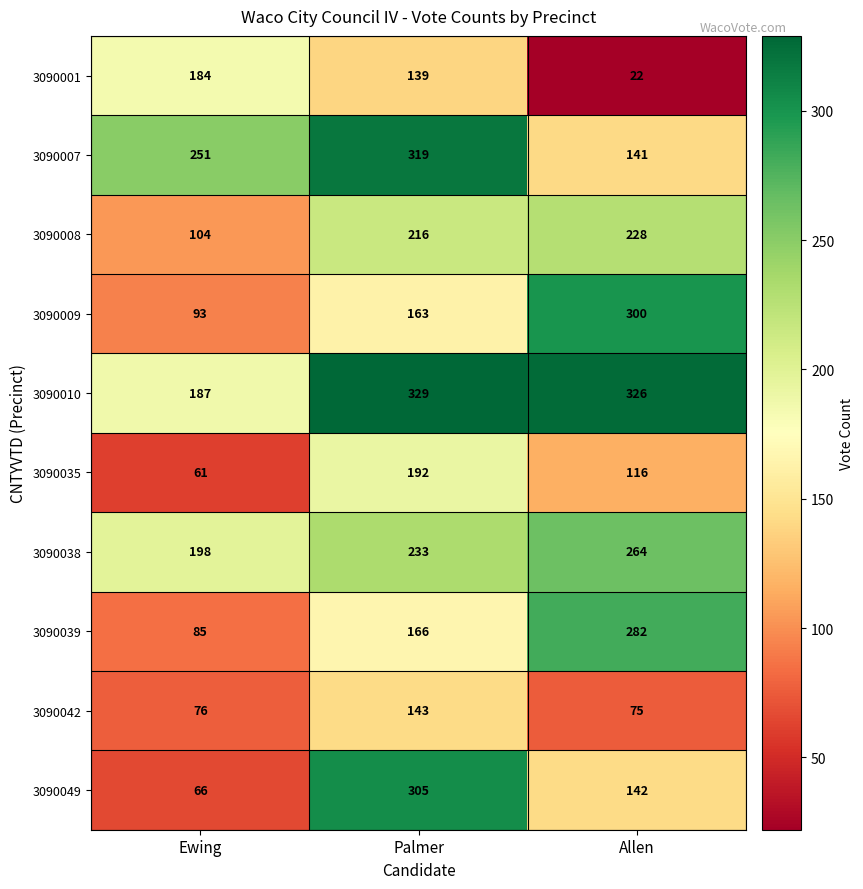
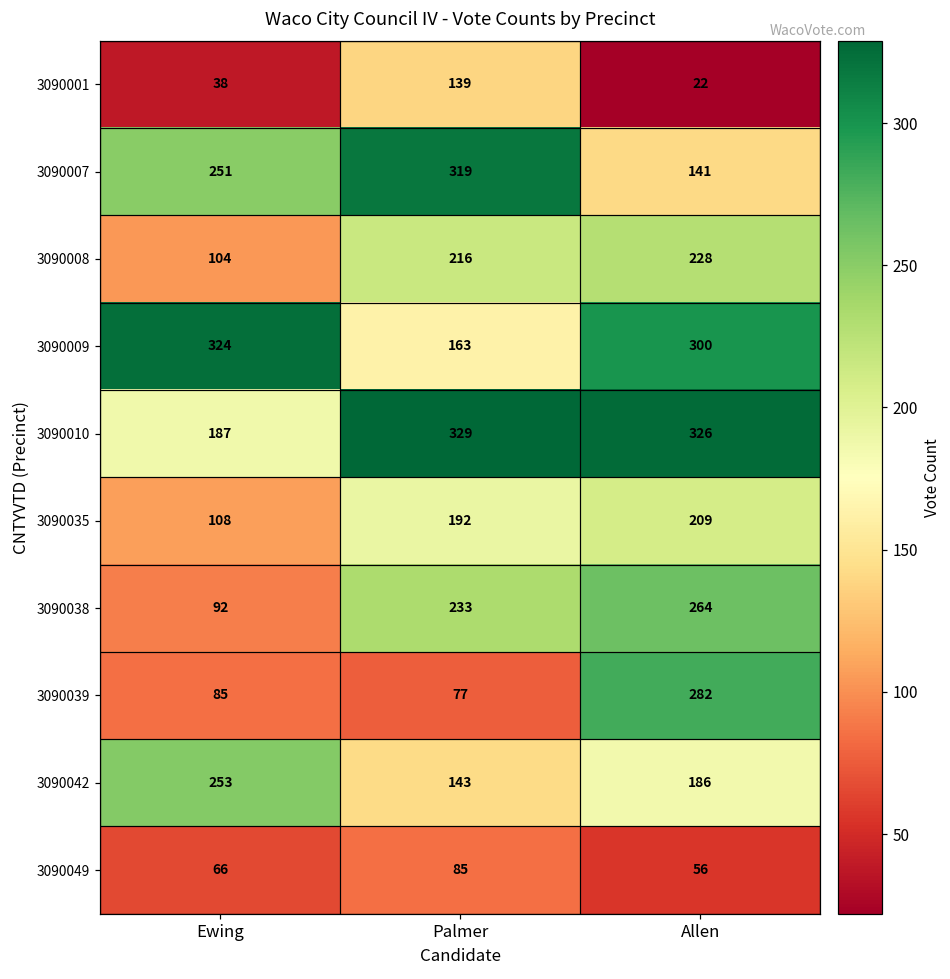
3090001, Ewing: 184 -> 38
3090009, Ewing: 93 -> 324
3090035, Ewing: 61 -> 108
3090035, Allen: 116 -> 209
3090038, Ewing: 198 -> 92
3090039, Palmer: 166 -> 77
3090042, Ewing: 76 -> 253
3090042, Allen: 75 -> 186
3090049, Palmer: 305 -> 85
3090049, Allen: 142 -> 56
